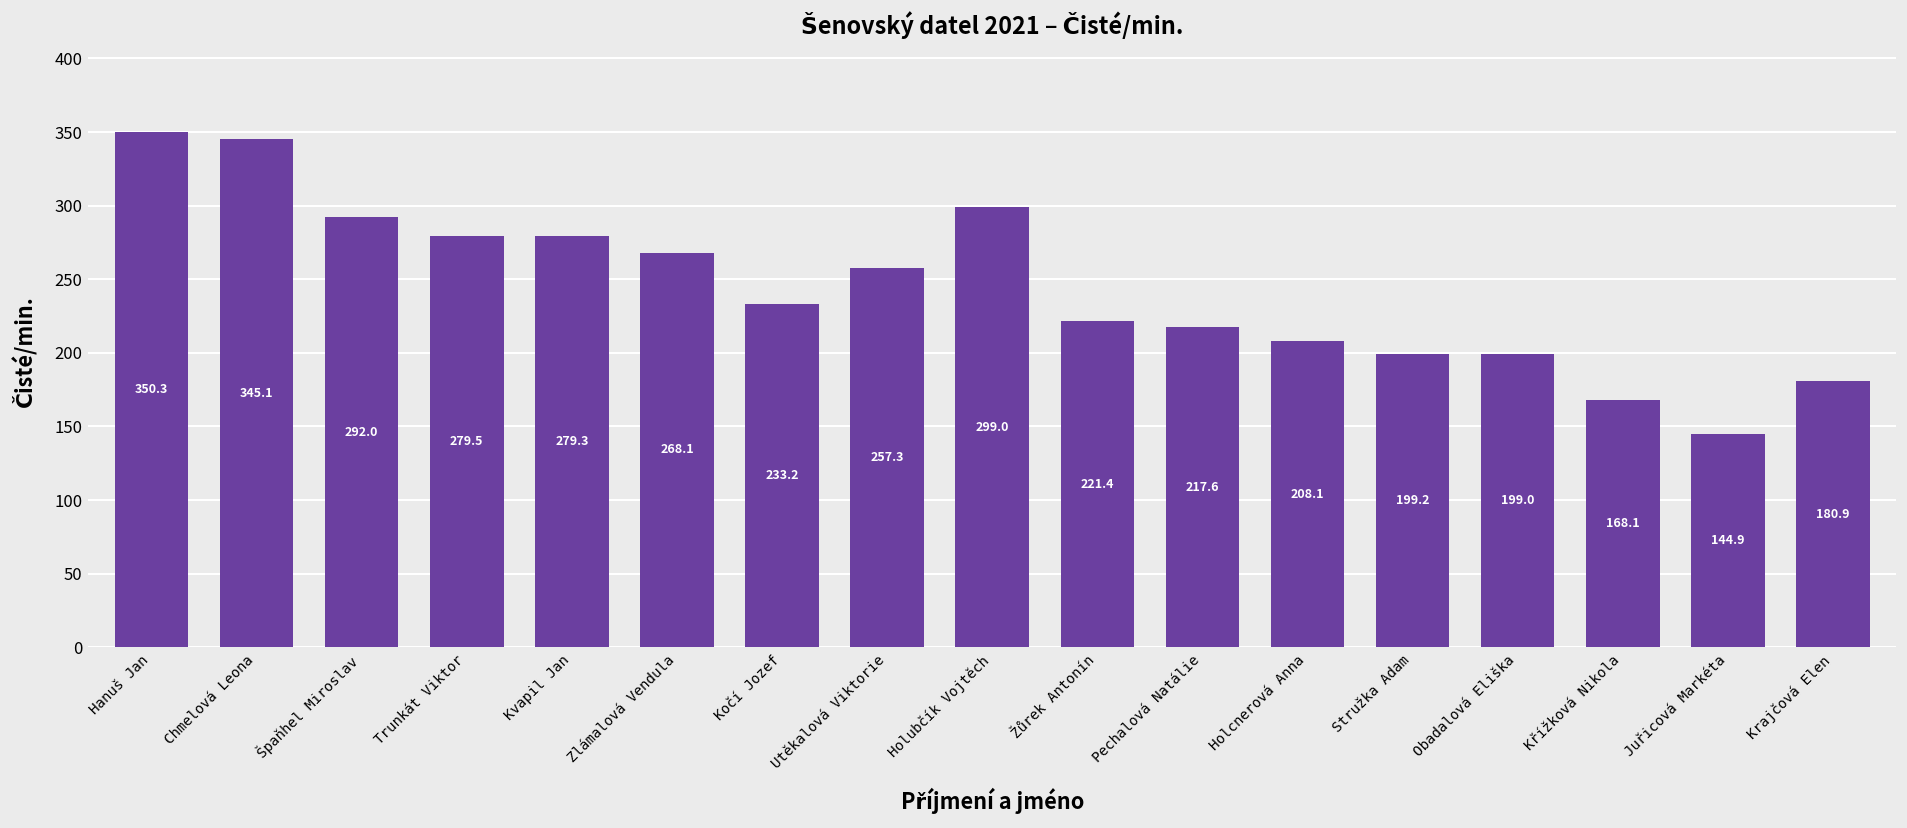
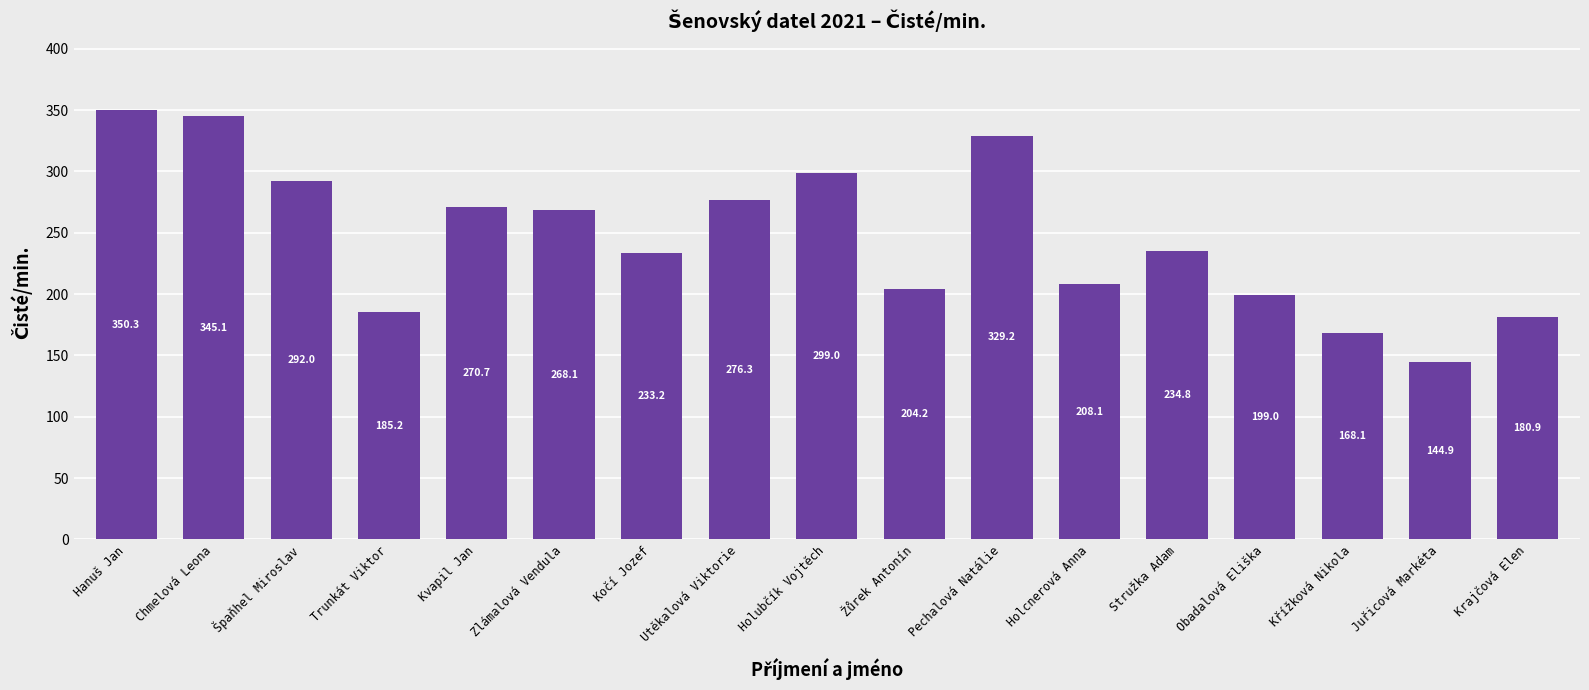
Trunkát Viktor: 279.5 -> 185.2
Kvapil Jan: 279.3 -> 270.7
Utěkalová Viktorie: 257.3 -> 276.3
Žůrek Antonín: 221.4 -> 204.2
Pechalová Natálie: 217.6 -> 329.2
Stružka Adam: 199.2 -> 234.8
